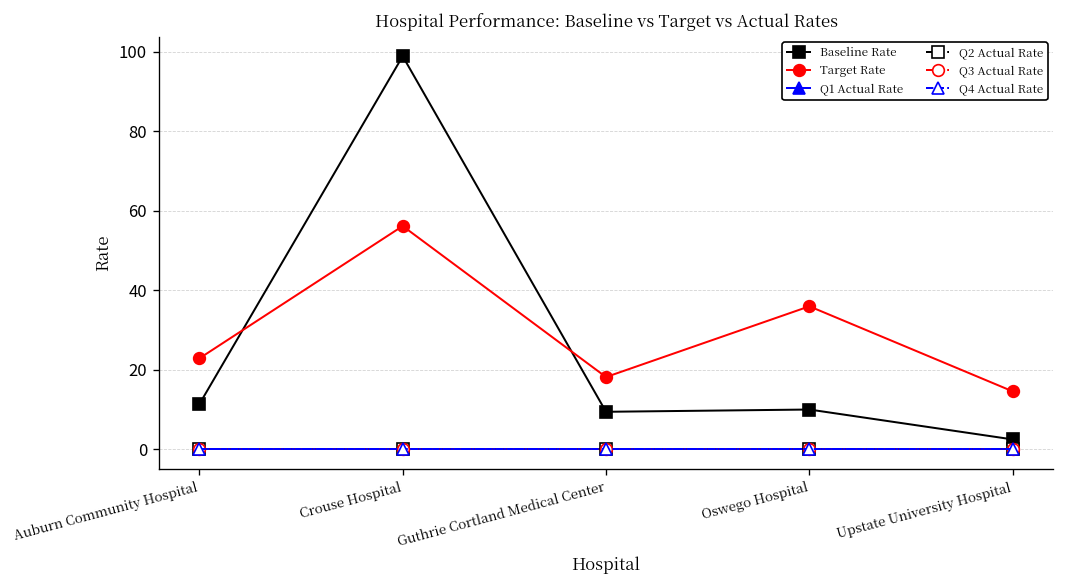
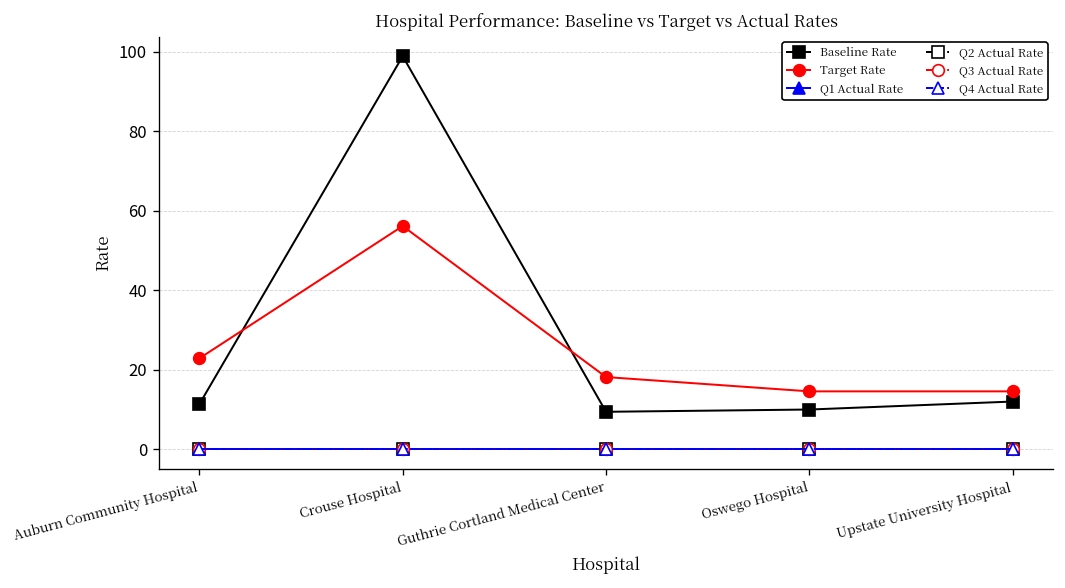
Target Rate, Oswego Hospital: 36 -> 15
Baseline Rate, Upstate University Hospital: 3 -> 12
